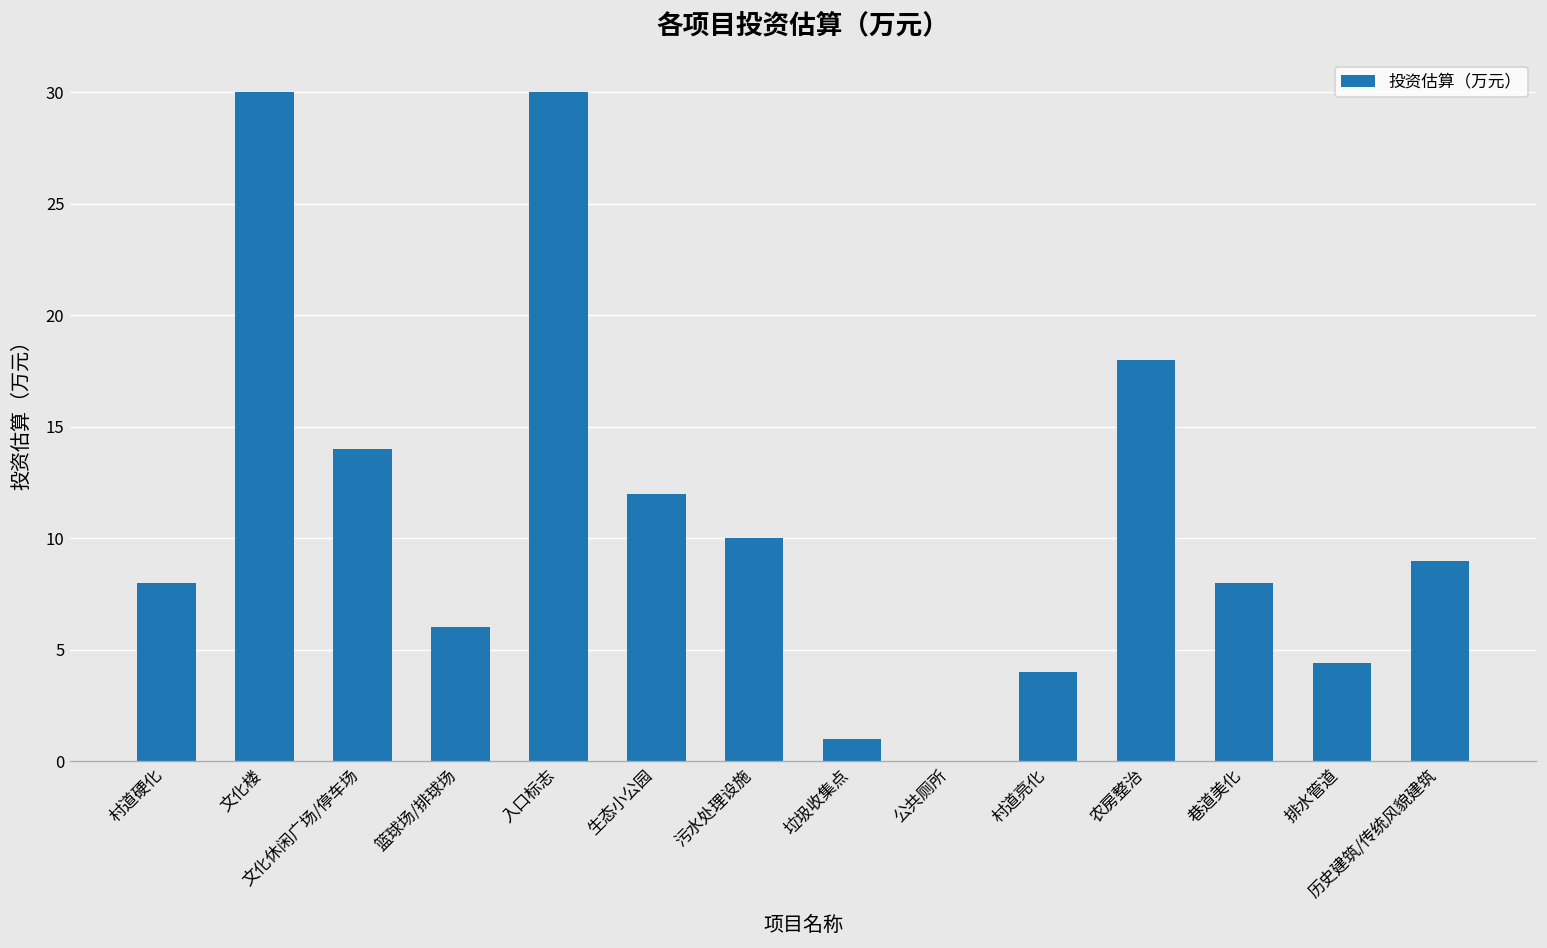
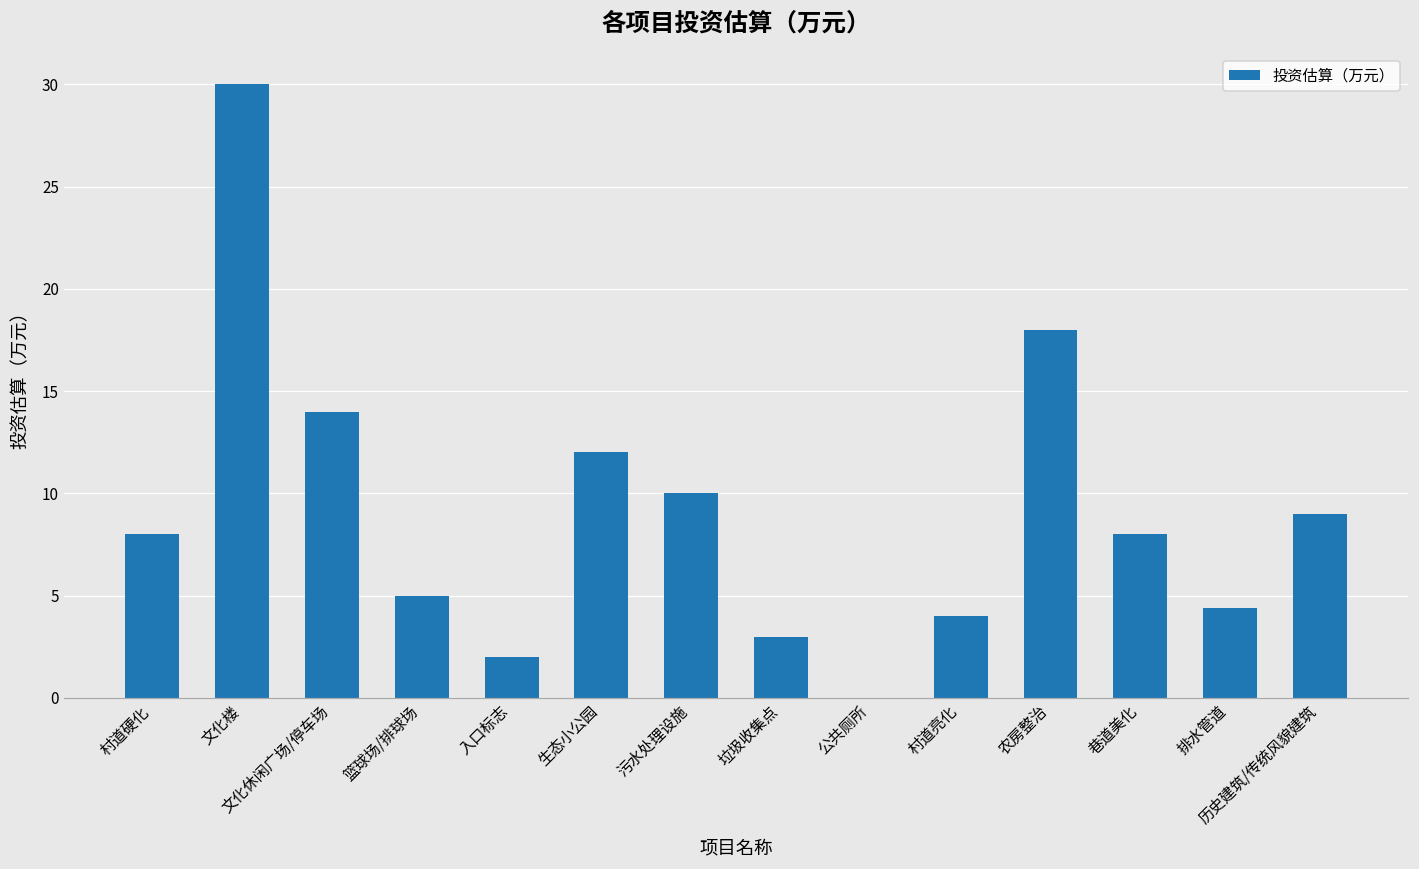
篮球场/排球场: 6 -> 5
入口标志: 30 -> 2
垃圾收集点: 1 -> 3
